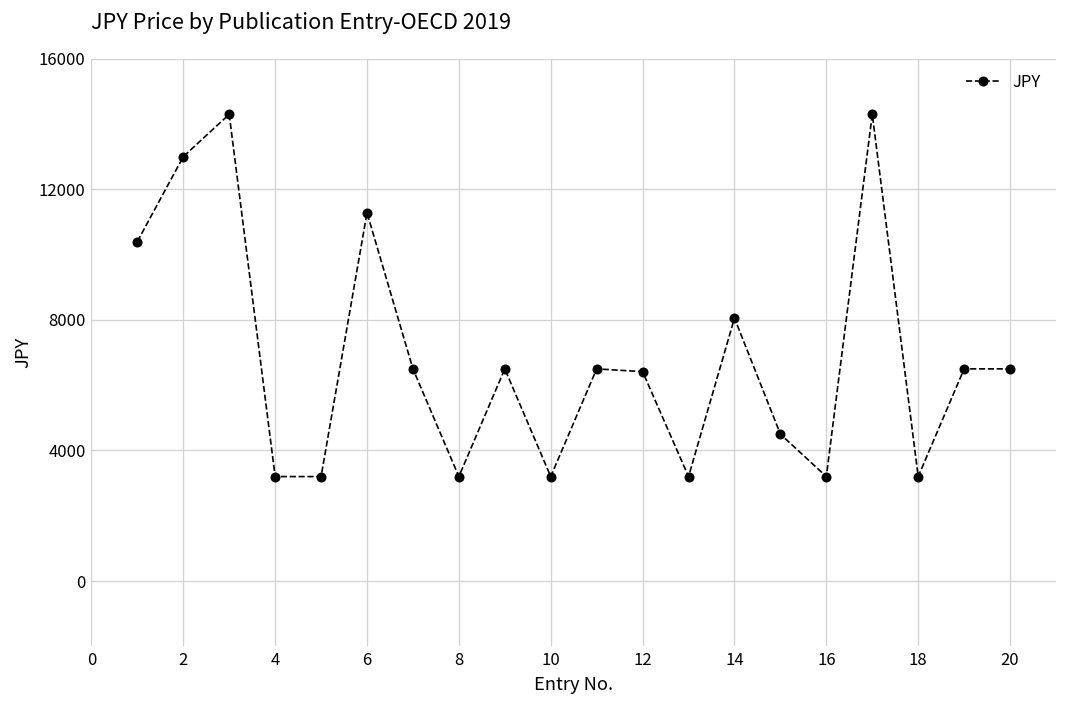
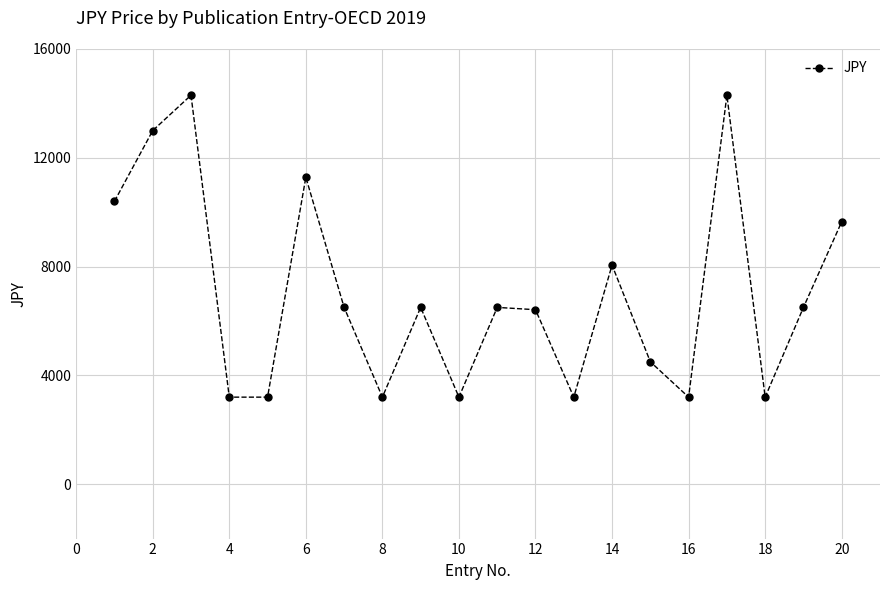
20: 6500 -> 9700
